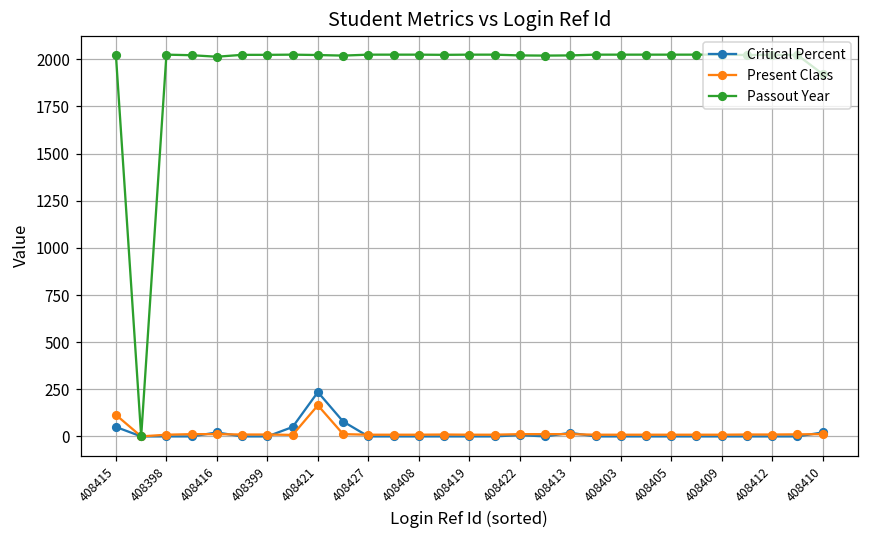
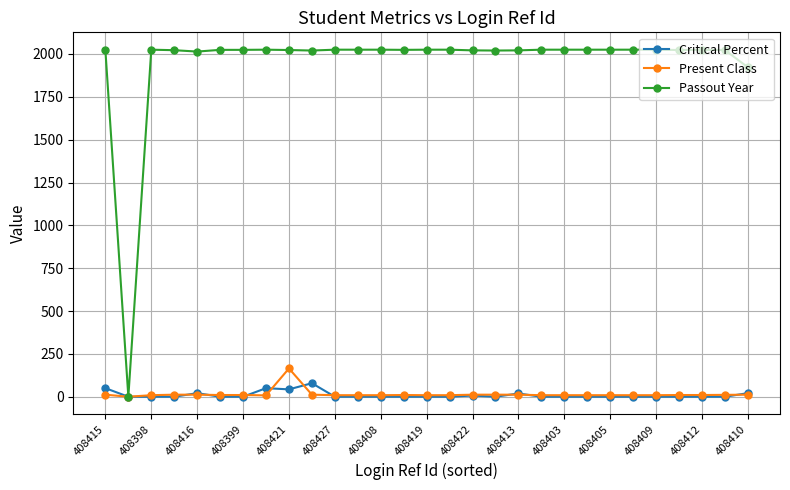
Present Class, 408415: 110 -> 10
Critical Percent, 408421: 240 -> 40
